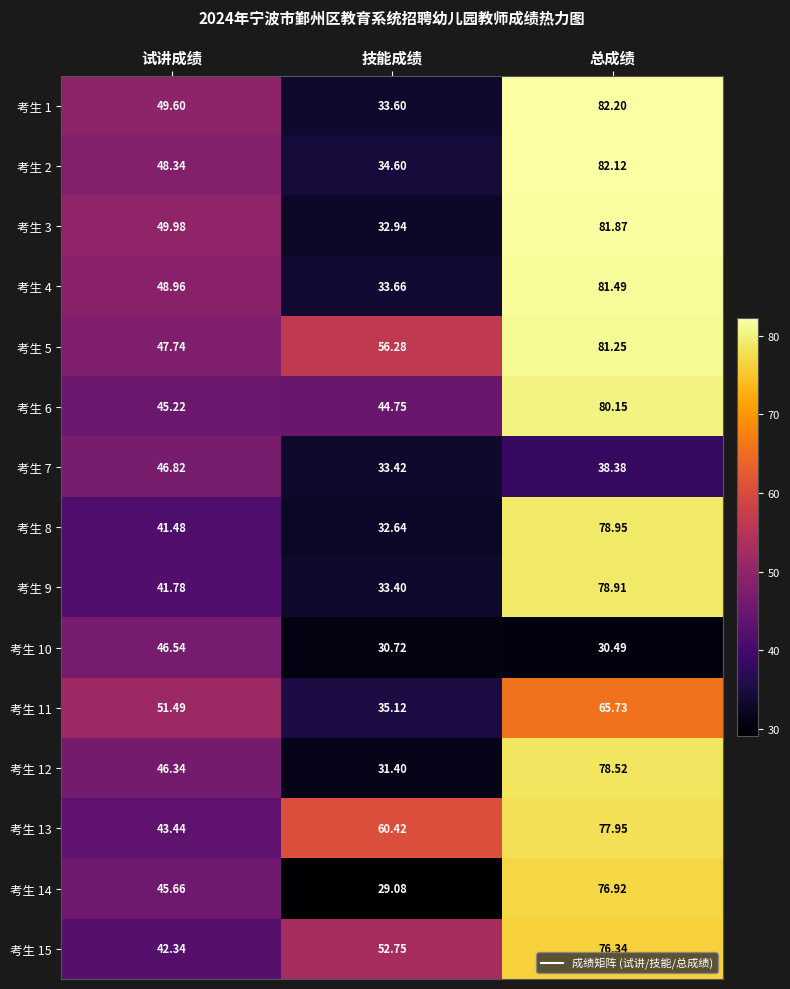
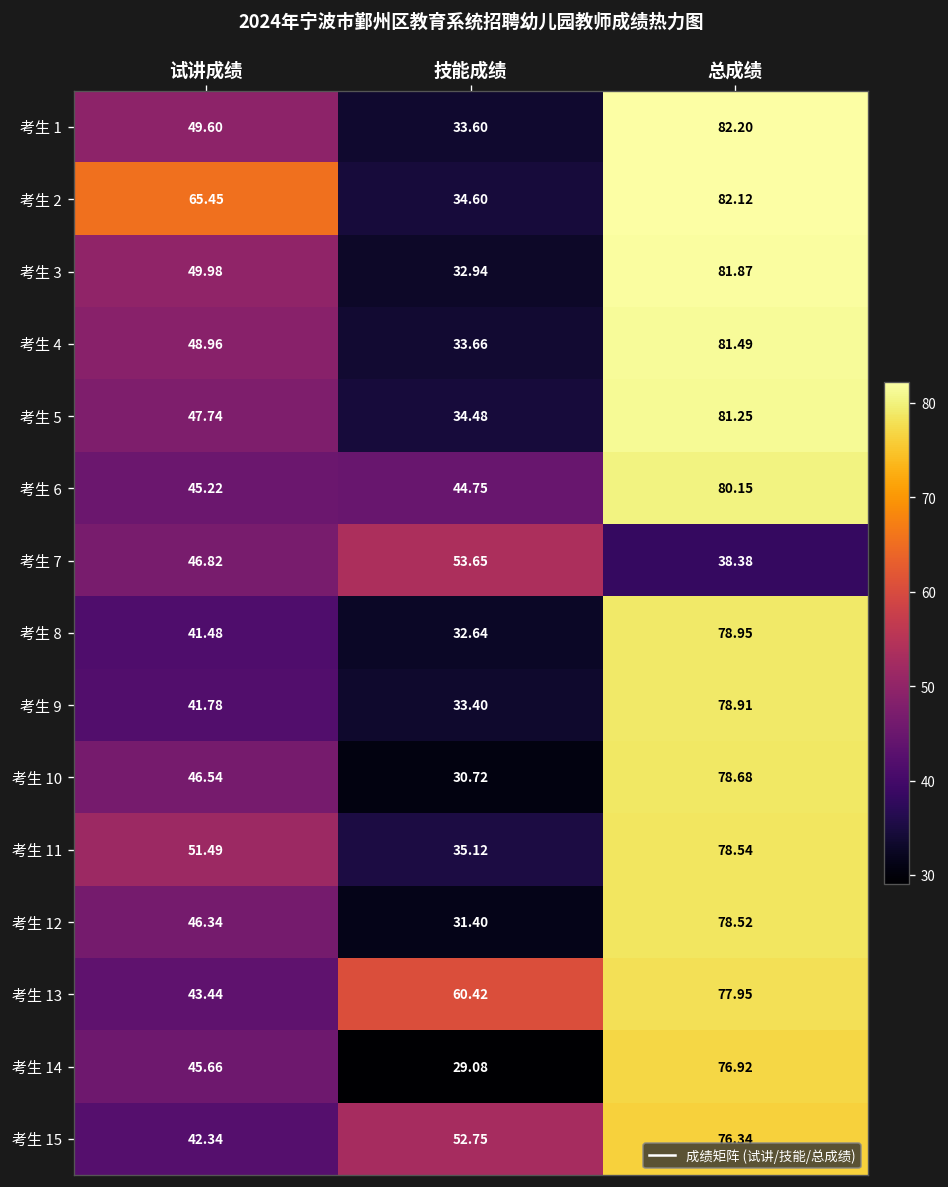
考生 2, 试讲成绩: 48.34 -> 65.45
考生 5, 技能成绩: 56.28 -> 34.48
考生 7, 技能成绩: 33.42 -> 53.65
考生 10, 总成绩: 30.49 -> 78.68
考生 11, 总成绩: 65.73 -> 78.54
